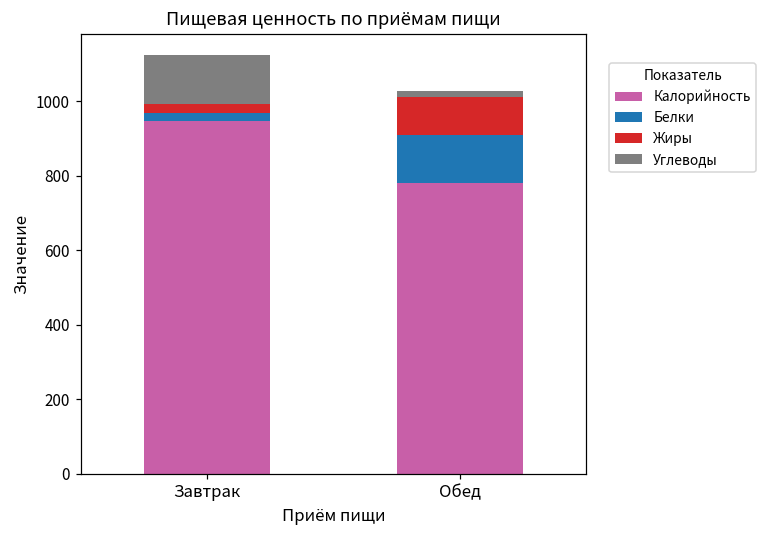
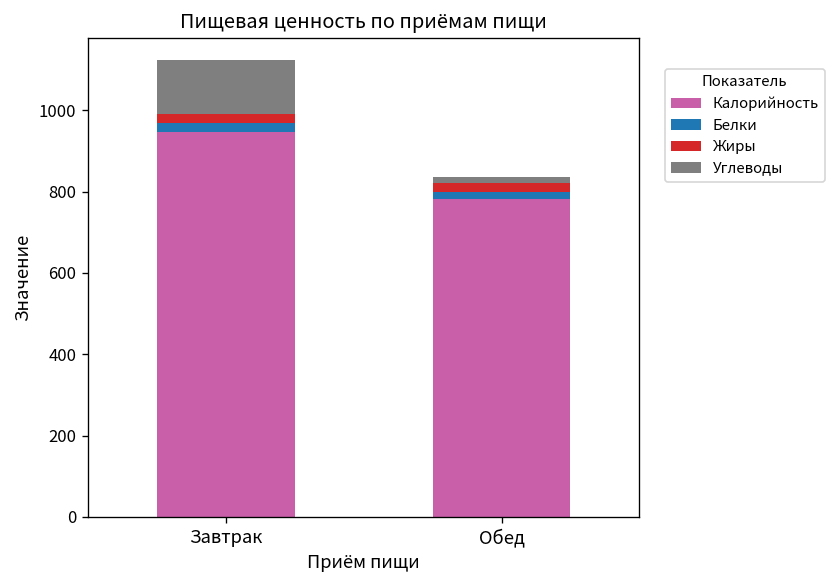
Белки, Обед: 130 -> 20
Жиры, Обед: 100 -> 20
